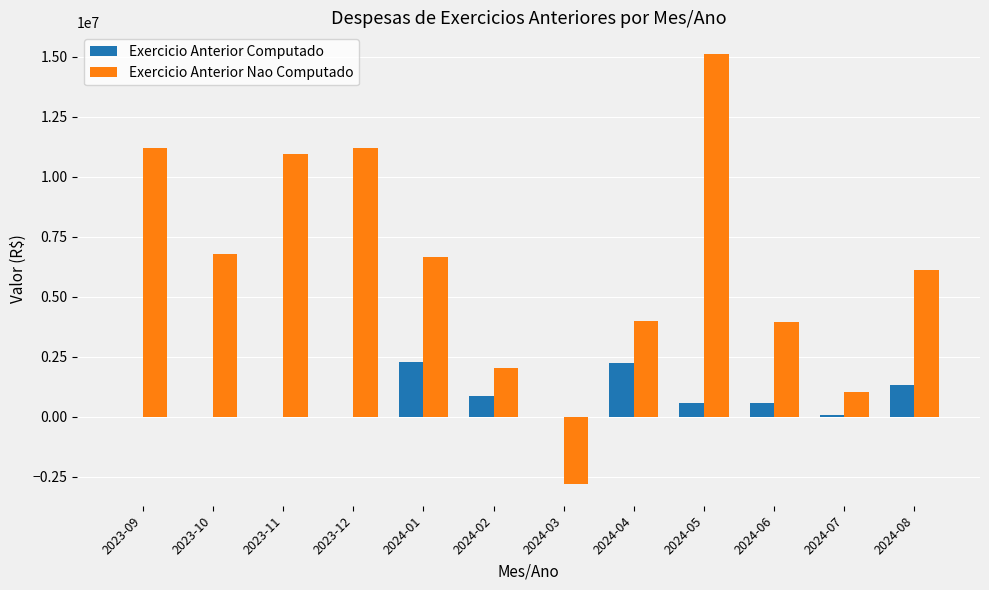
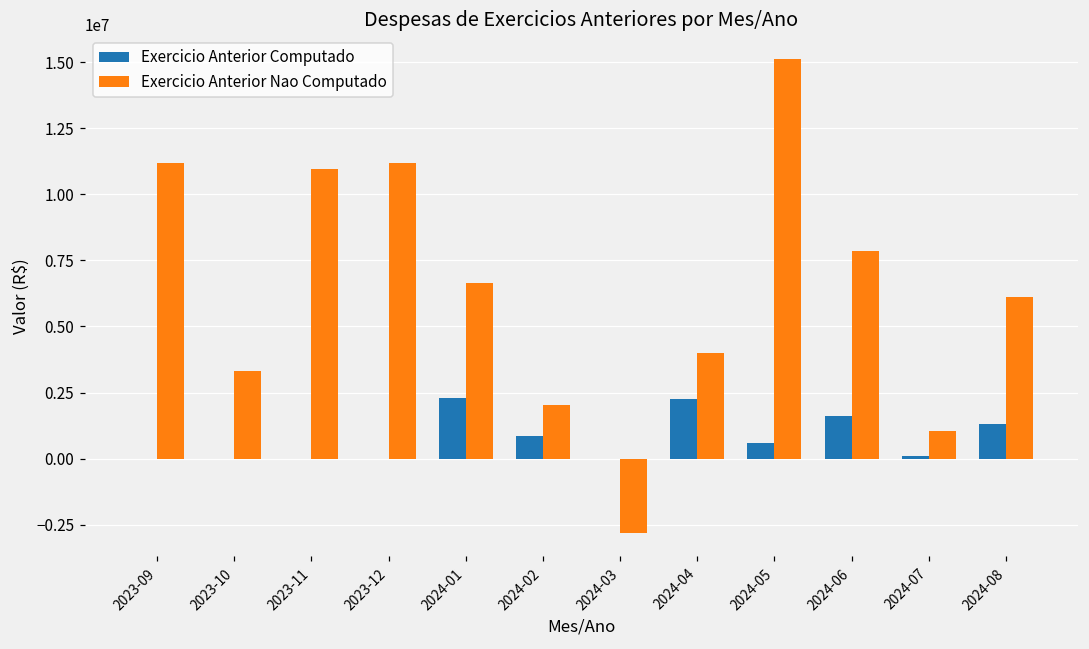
Exercicio Anterior Nao Computado, 2023-10: 6800000 -> 3300000
Exercicio Anterior Computado, 2024-06: 600000 -> 1600000
Exercicio Anterior Nao Computado, 2024-06: 3900000 -> 7900000
